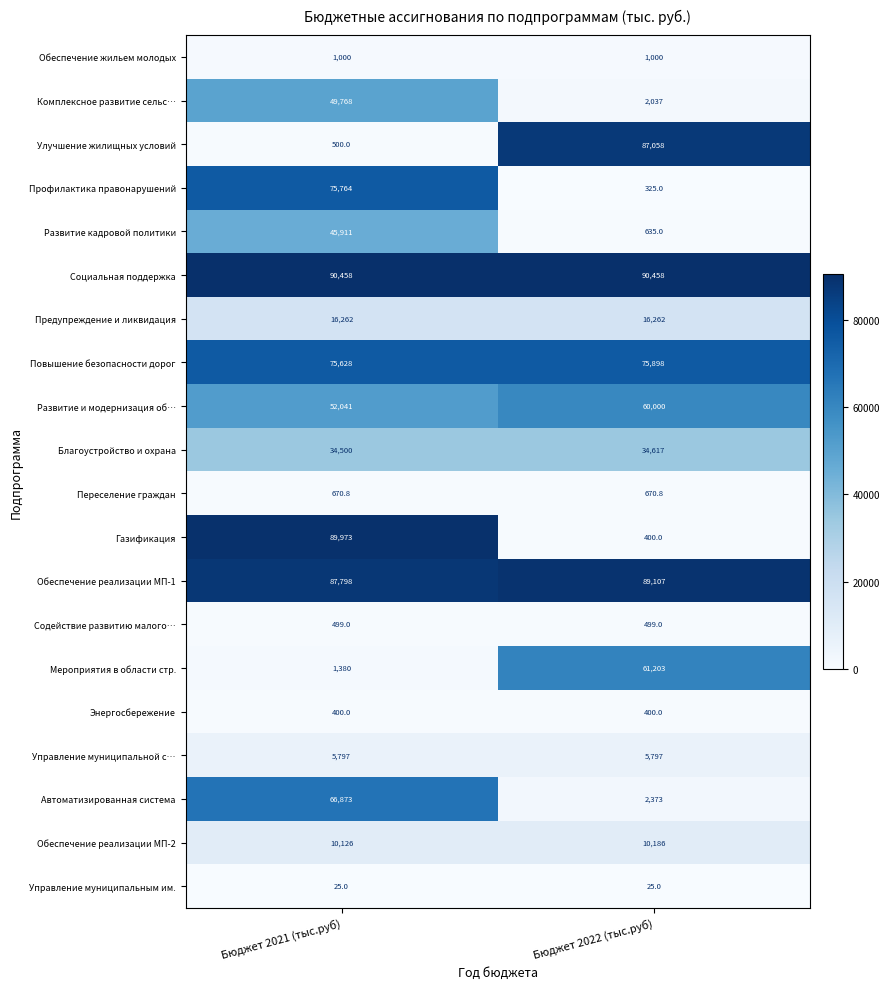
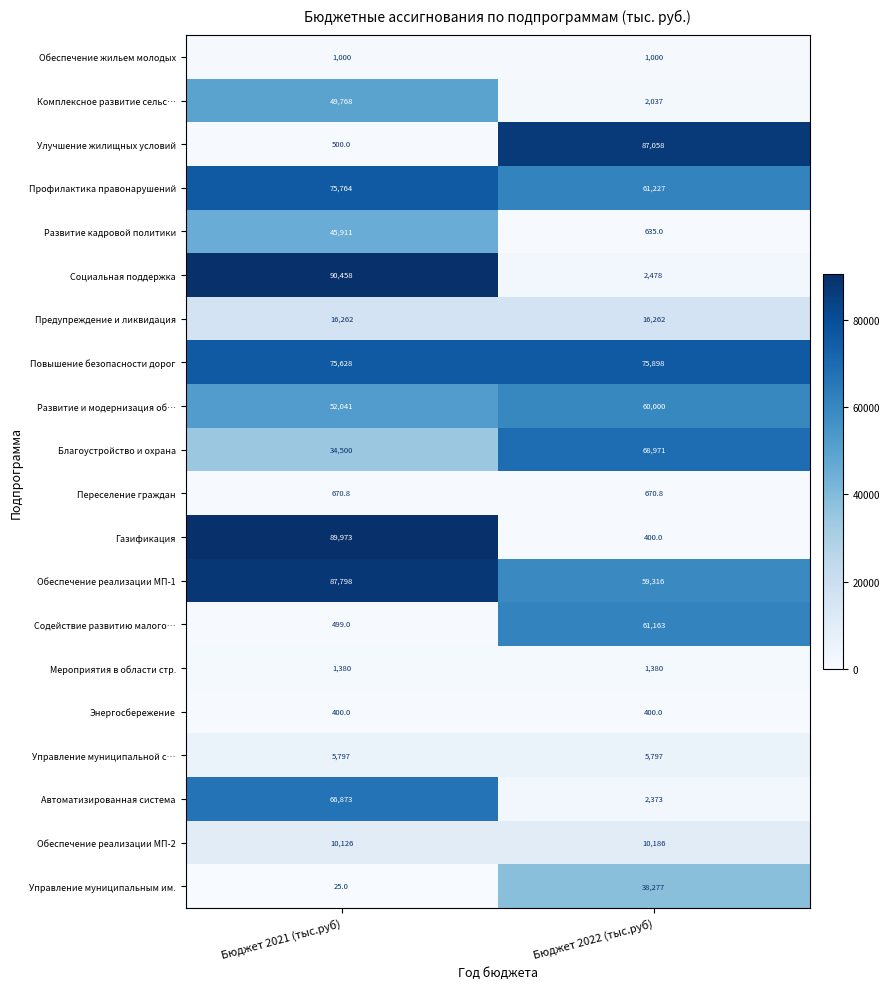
Профилактика правонарушений, Бюджет 2022 (тыс.руб): 325.0 -> 61,227
Социальная поддержка, Бюджет 2022 (тыс.руб): 90,458 -> 2,478
Благоустройство и охрана, Бюджет 2022 (тыс.руб): 34,617 -> 68,971
Обеспечение реализации МП-1, Бюджет 2022 (тыс.руб): 89,107 -> 59,316
Содействие развитию малого…, Бюджет 2022 (тыс.руб): 499.0 -> 61,163
Мероприятия в области стр., Бюджет 2022 (тыс.руб): 61,203 -> 1,380
Управление муниципальным им., Бюджет 2022 (тыс.руб): 25.0 -> 38,277
